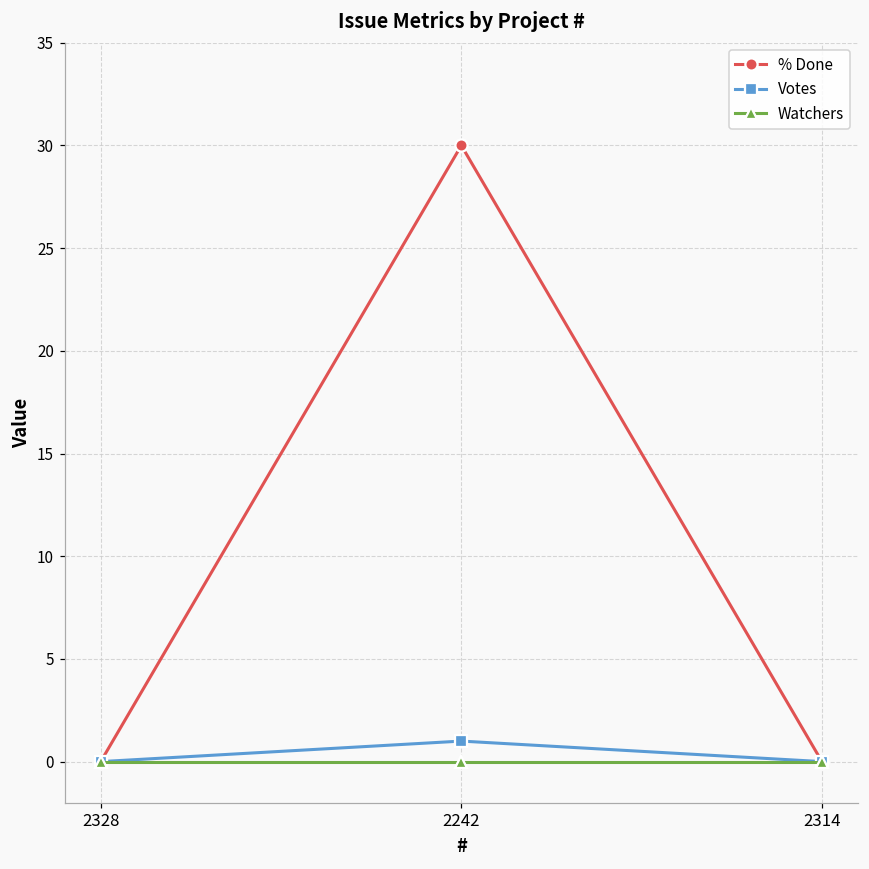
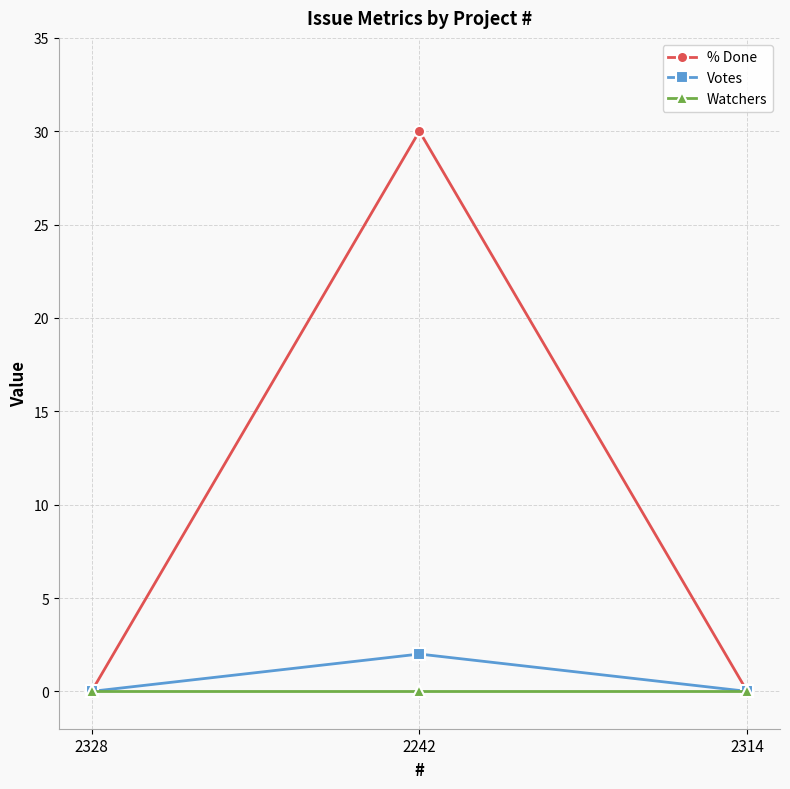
Votes, 2242: 1 -> 2
